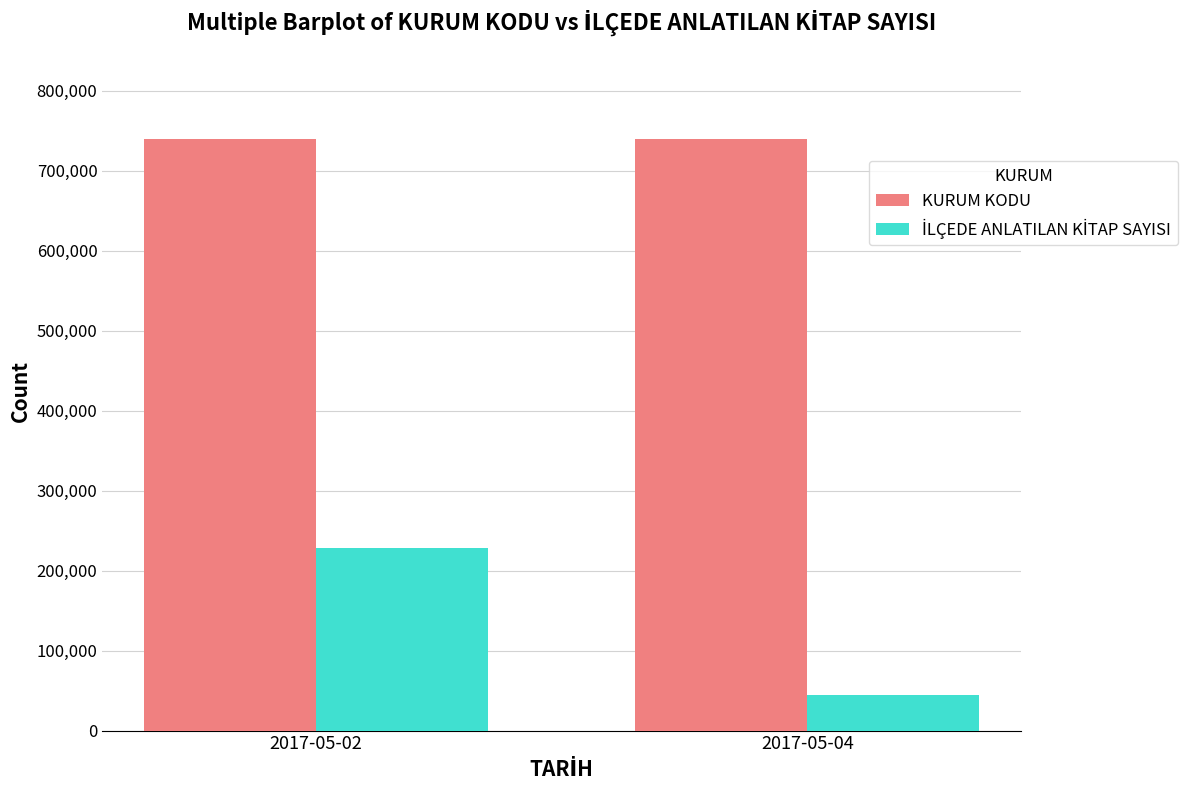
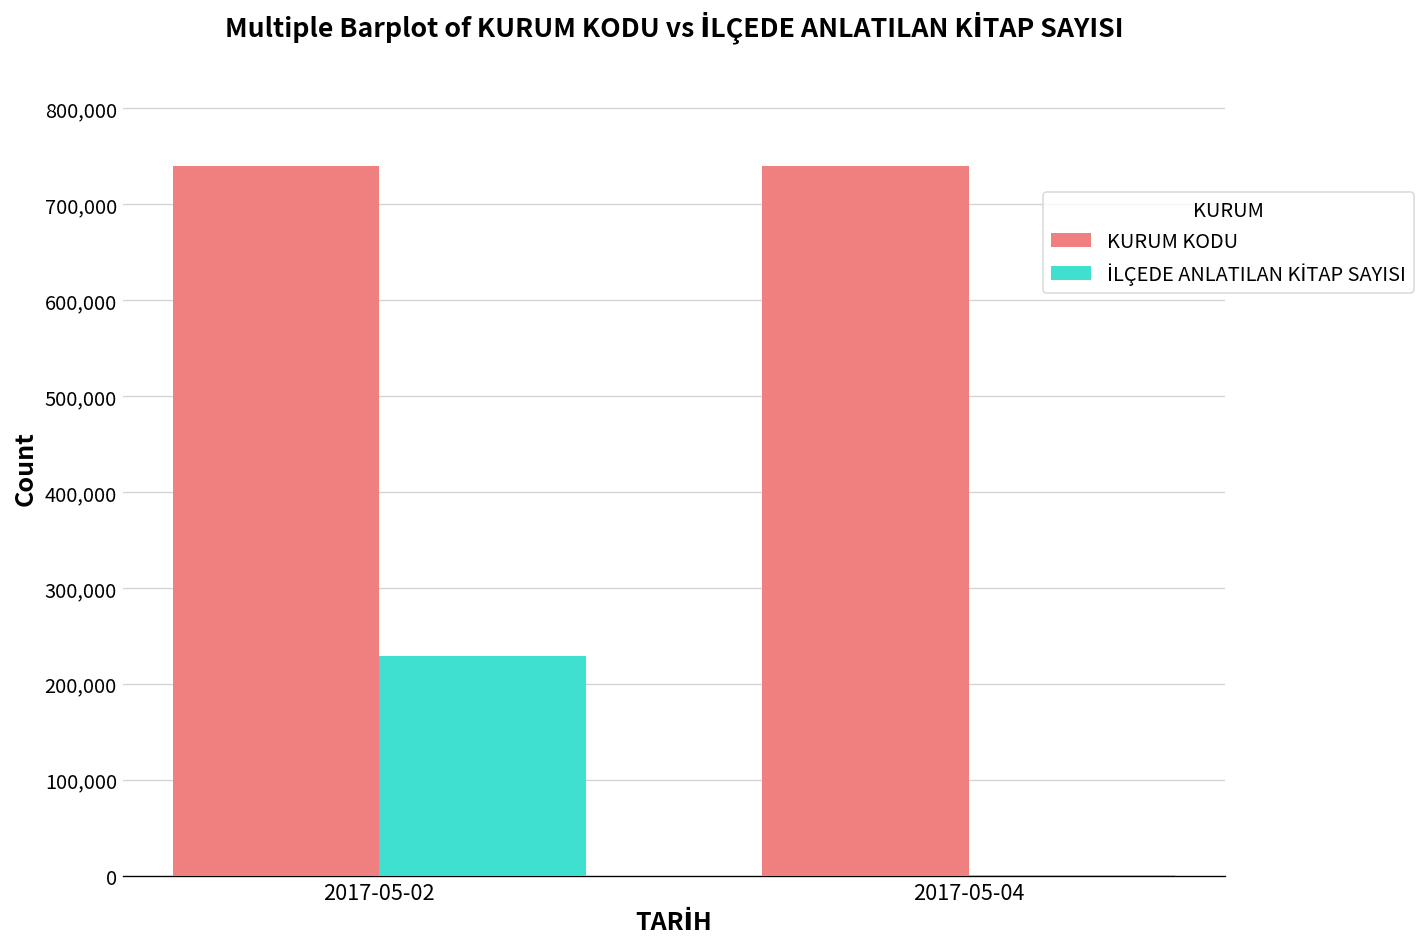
İLÇEDE ANLATILAN KİTAP SAYISI, 2017-05-04: 40,000 -> 0
